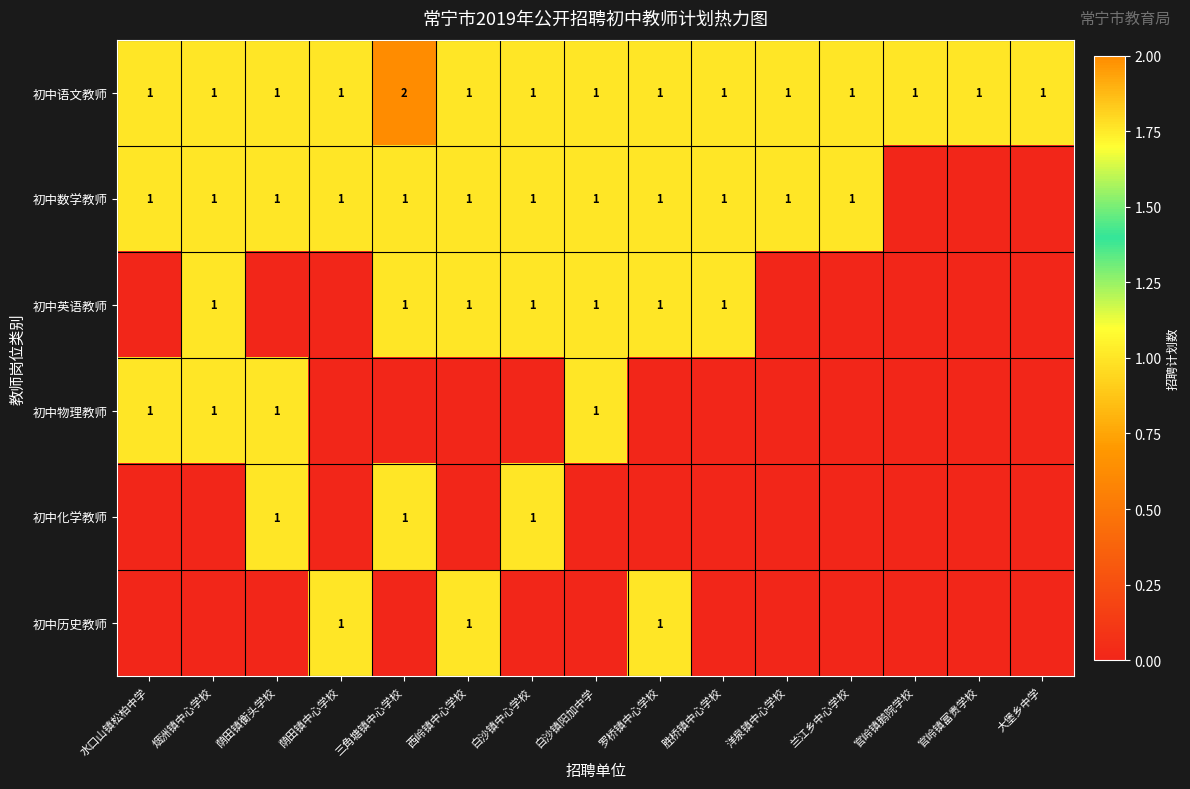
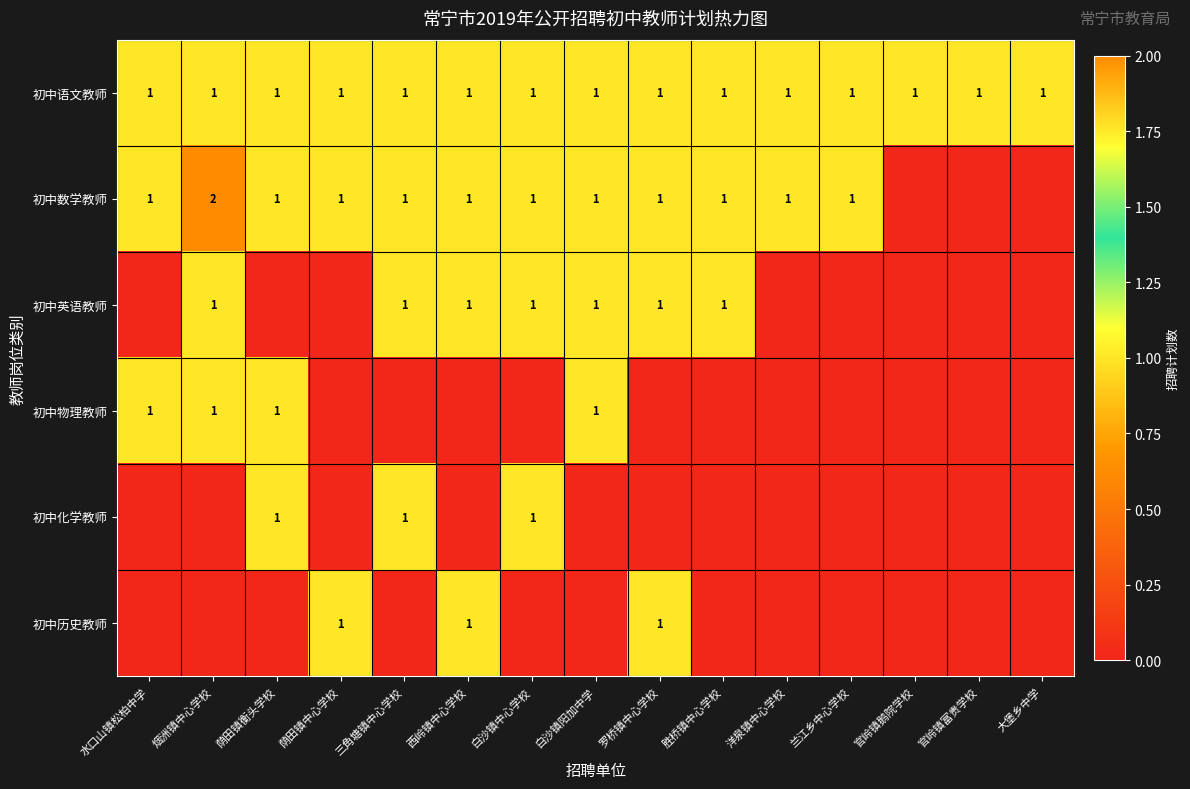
初中语文教师, 三角塘镇中心学校: 2 -> 1
初中数学教师, 烟洲镇中心学校: 1 -> 2
